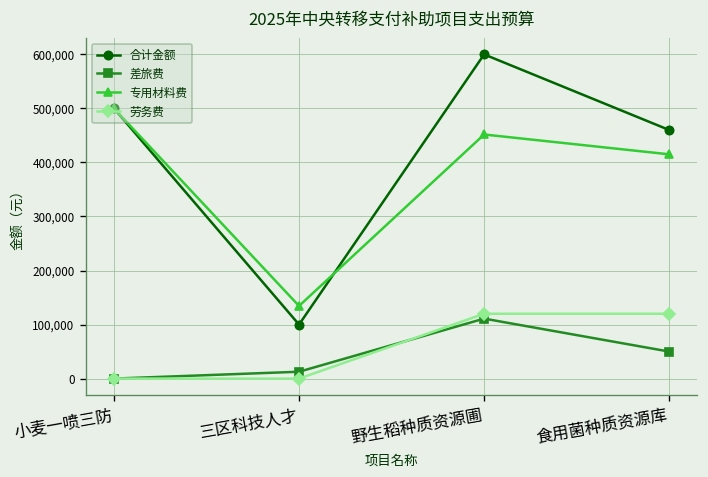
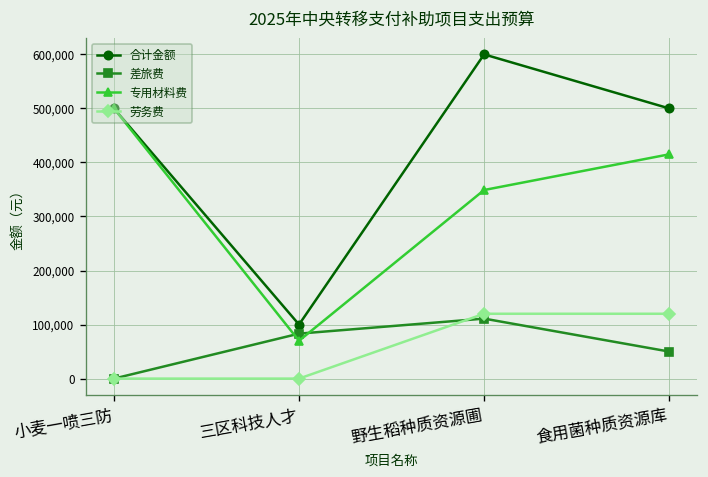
差旅费, 三区科技人才: 10,000 -> 80,000
专用材料费, 三区科技人才: 130,000 -> 70,000
专用材料费, 野生稻种质资源圃: 450,000 -> 350,000
合计金额, 食用菌种质资源库: 460,000 -> 500,000
